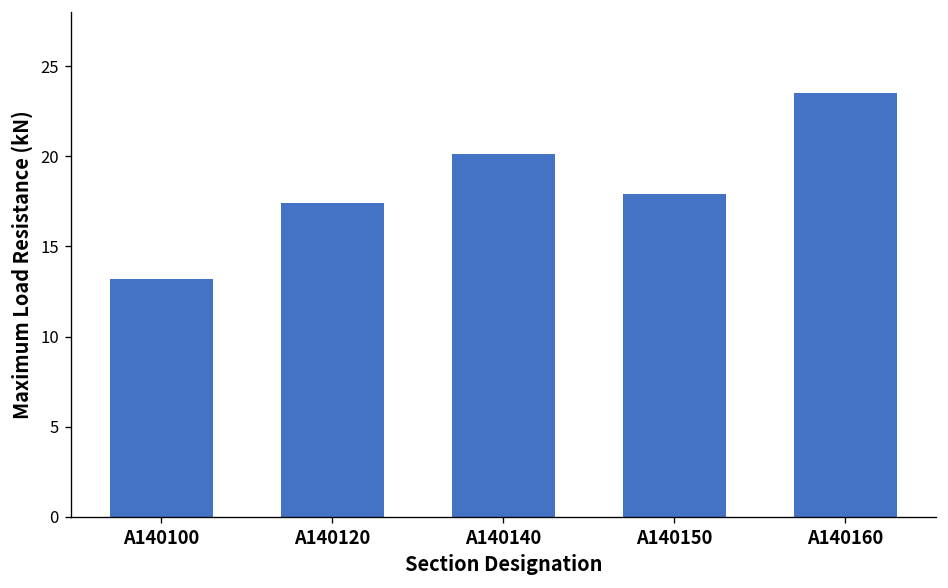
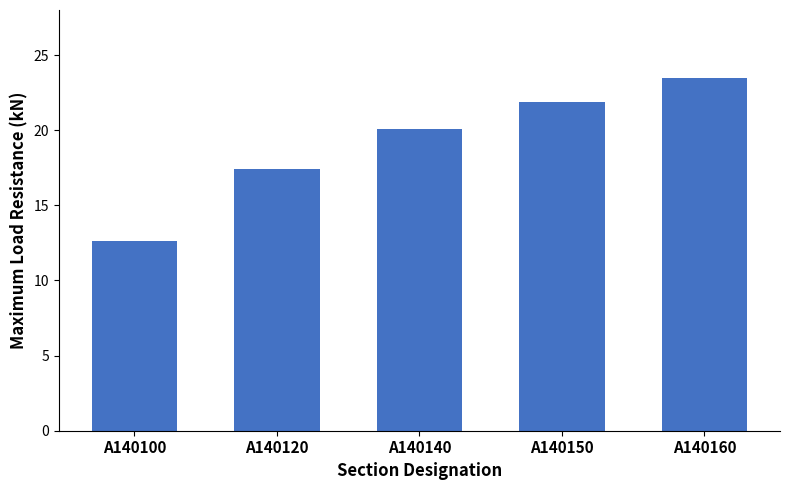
A140100: 13.2 -> 12.6
A140150: 17.9 -> 21.9
